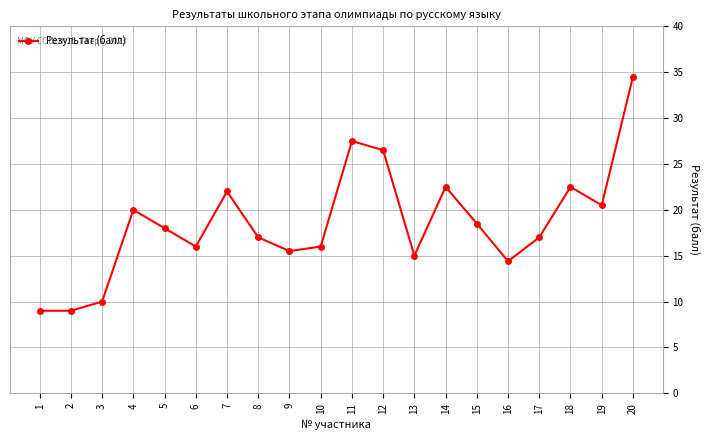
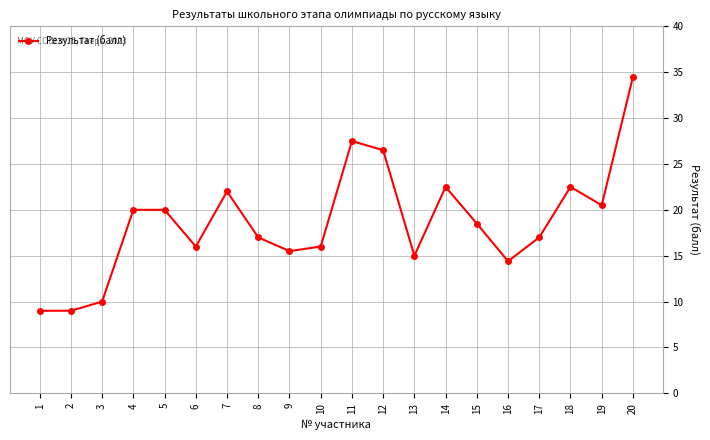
5: 18 -> 20
